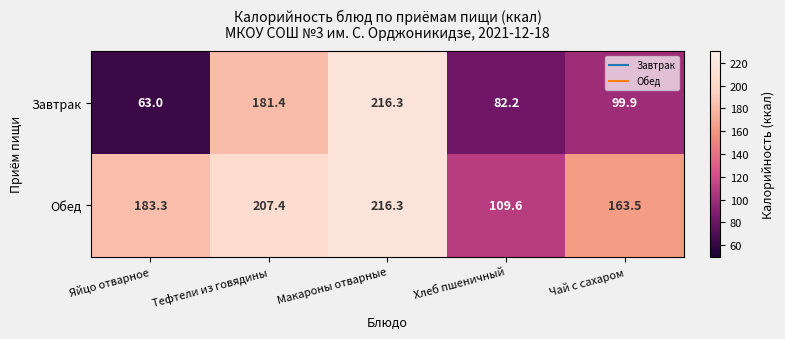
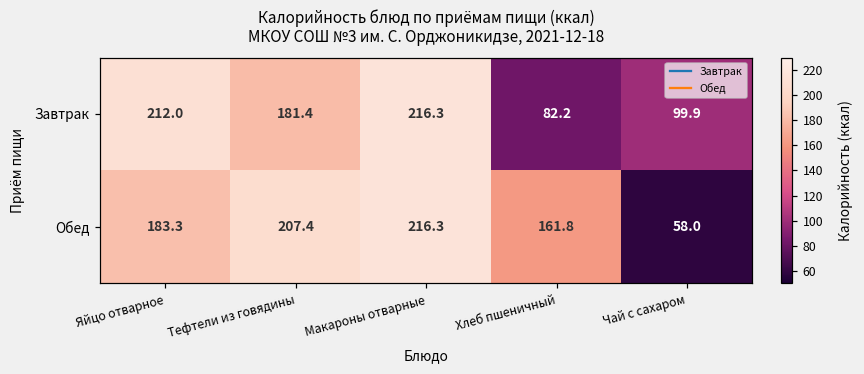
Завтрак, Яйцо отварное: 63.0 -> 212.0
Обед, Хлеб пшеничный: 109.6 -> 161.8
Обед, Чай с сахаром: 163.5 -> 58.0
